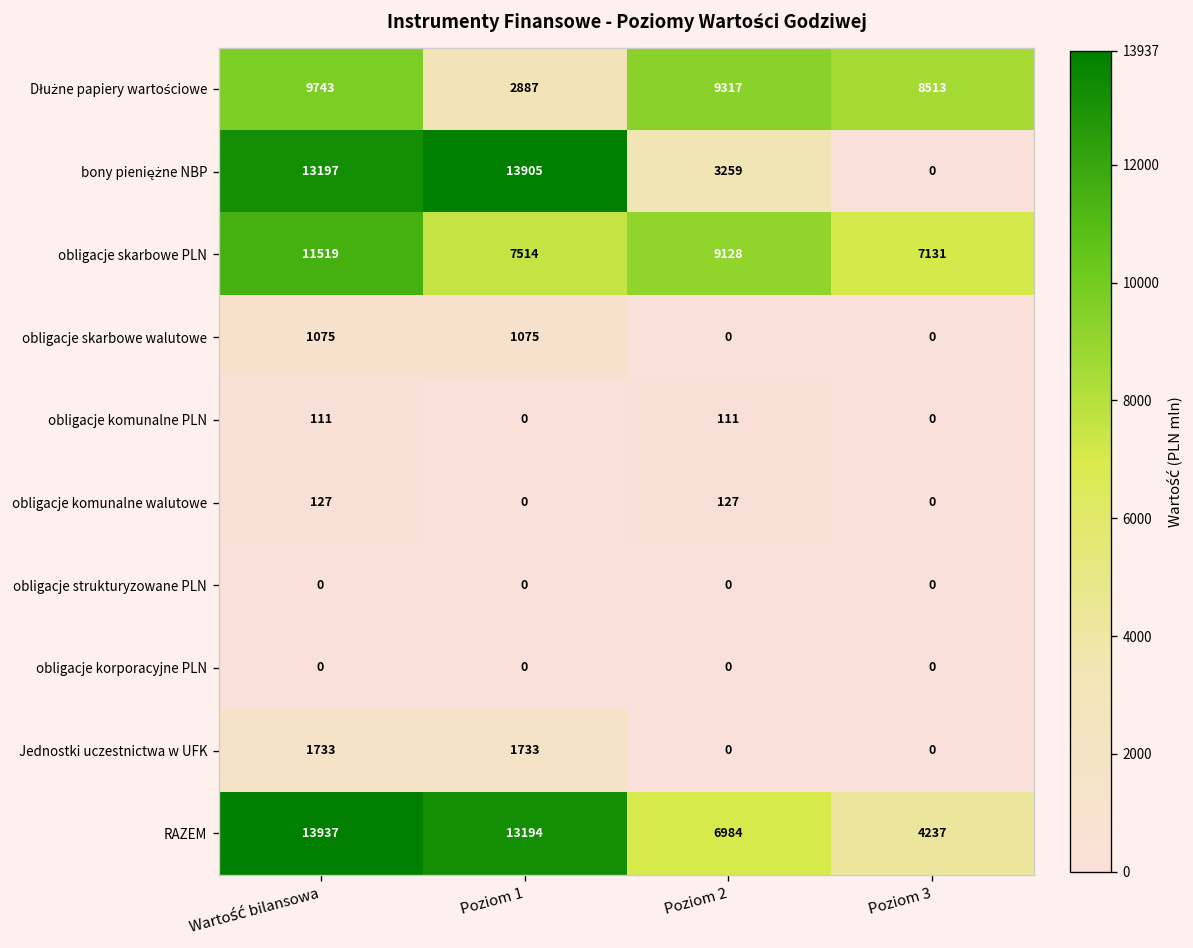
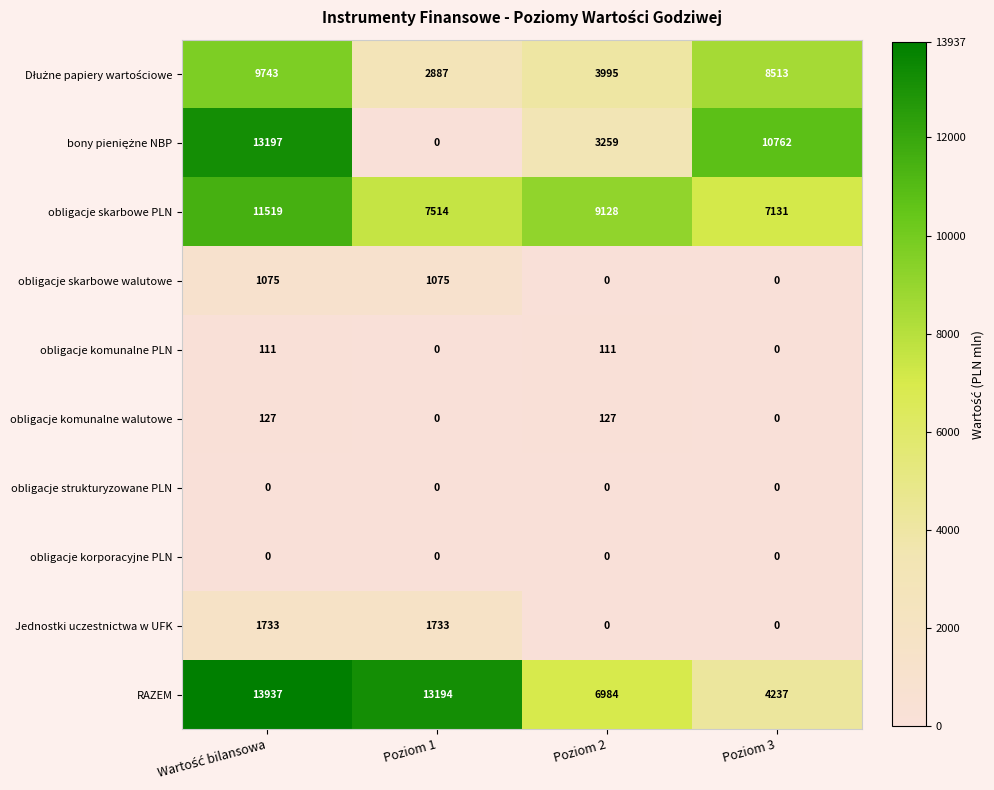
Dłużne papiery wartościowe, Poziom 2: 9317 -> 3995
bony pieniężne NBP, Poziom 1: 13905 -> 0
bony pieniężne NBP, Poziom 3: 0 -> 10762
